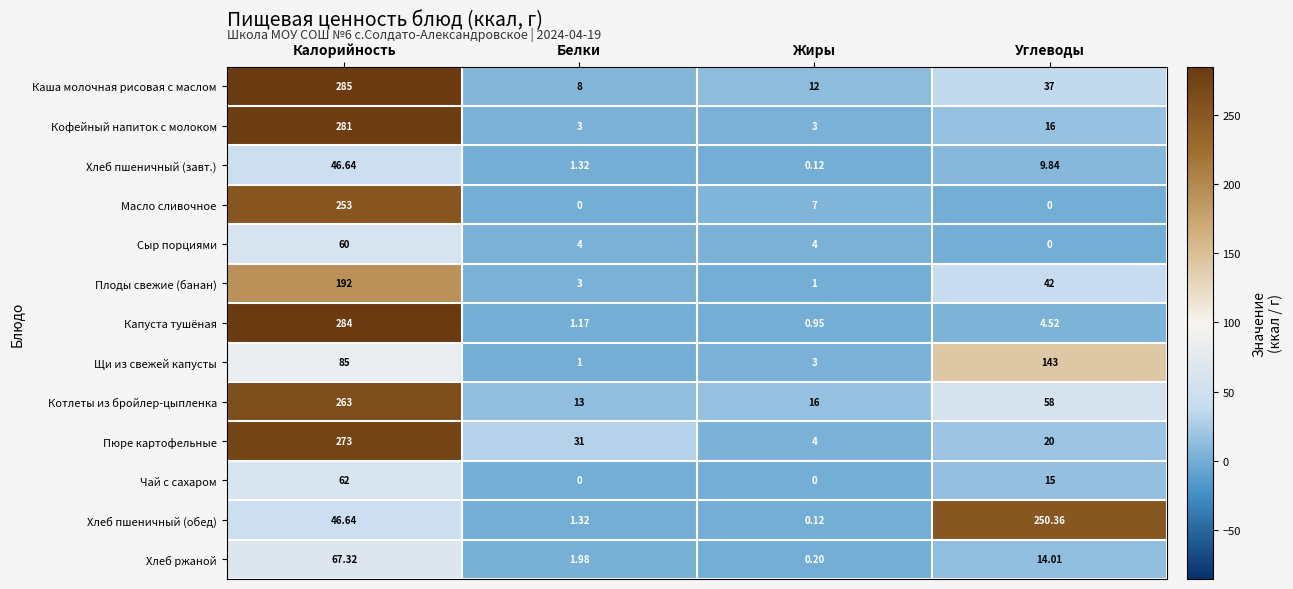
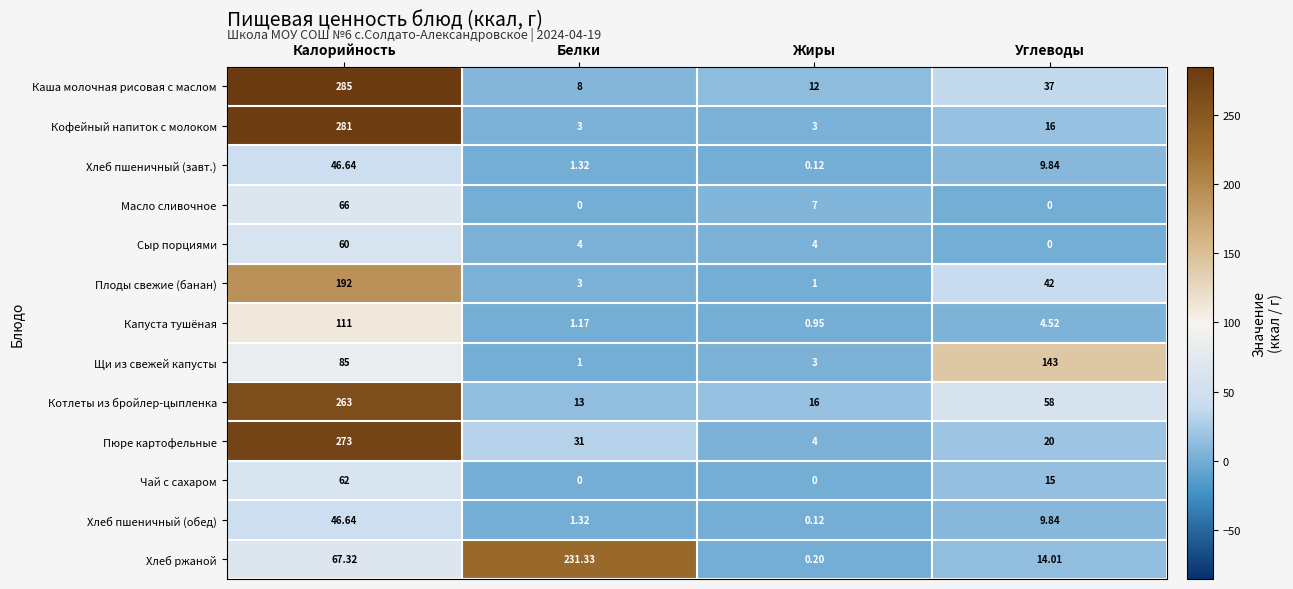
Масло сливочное, Калорийность: 253 -> 66
Капуста тушёная, Калорийность: 284 -> 111
Хлеб пшеничный (обед), Углеводы: 250.36 -> 9.84
Хлеб ржаной, Белки: 1.98 -> 231.33
